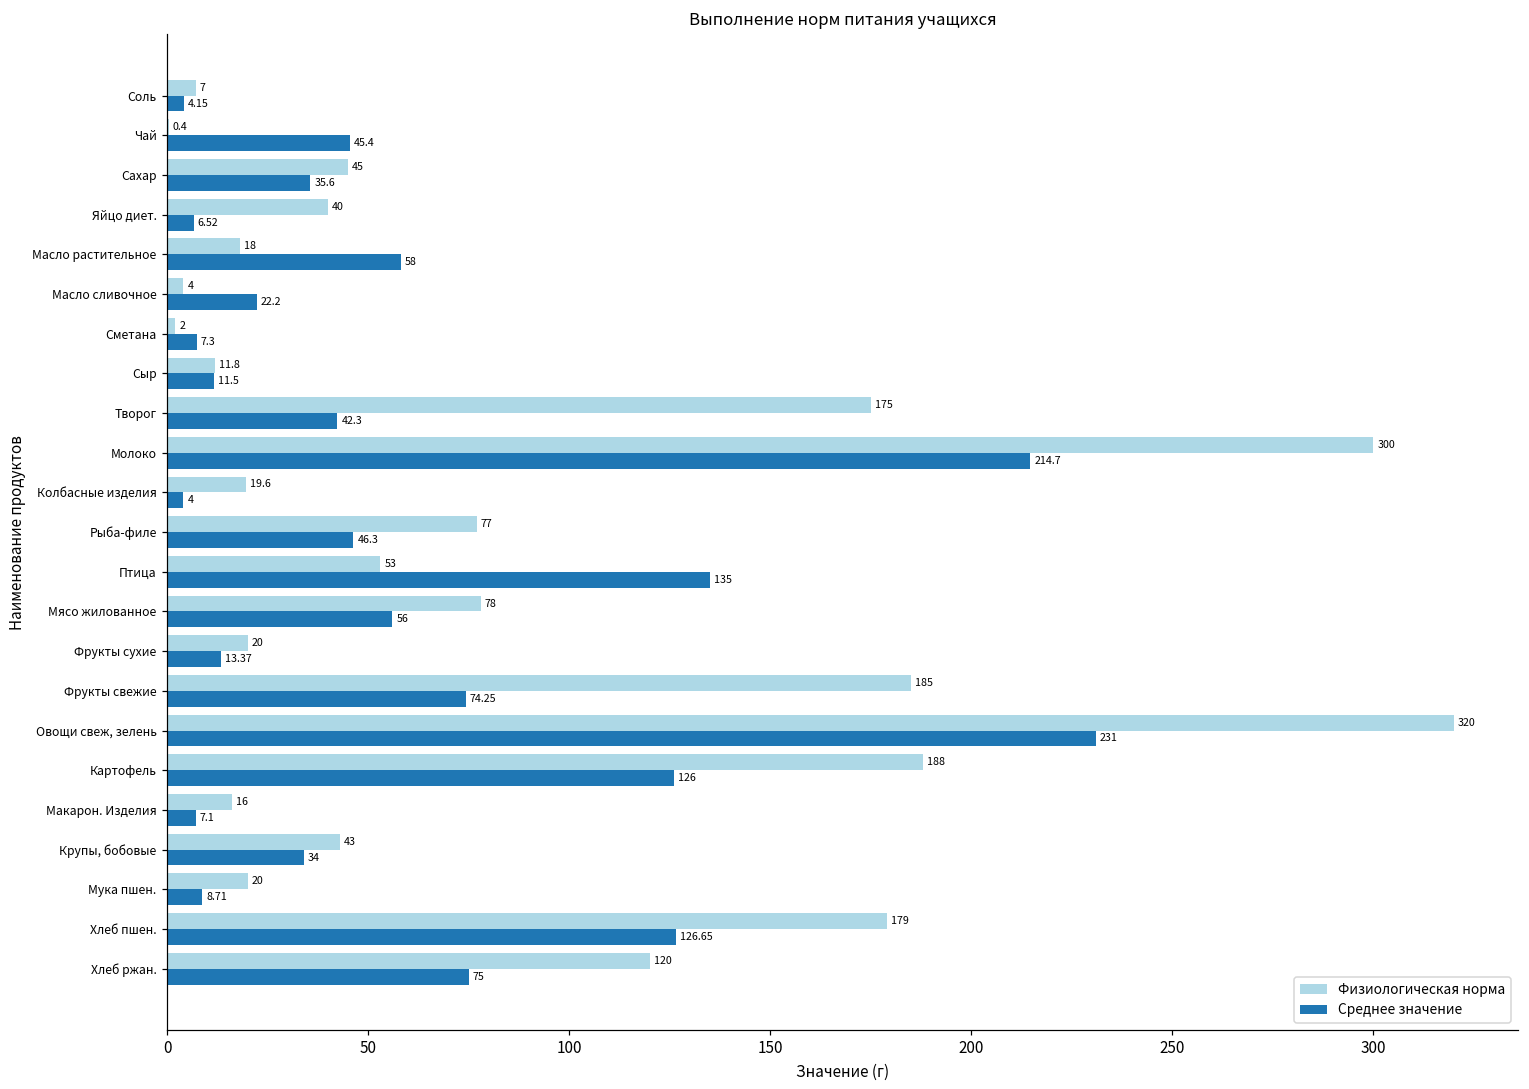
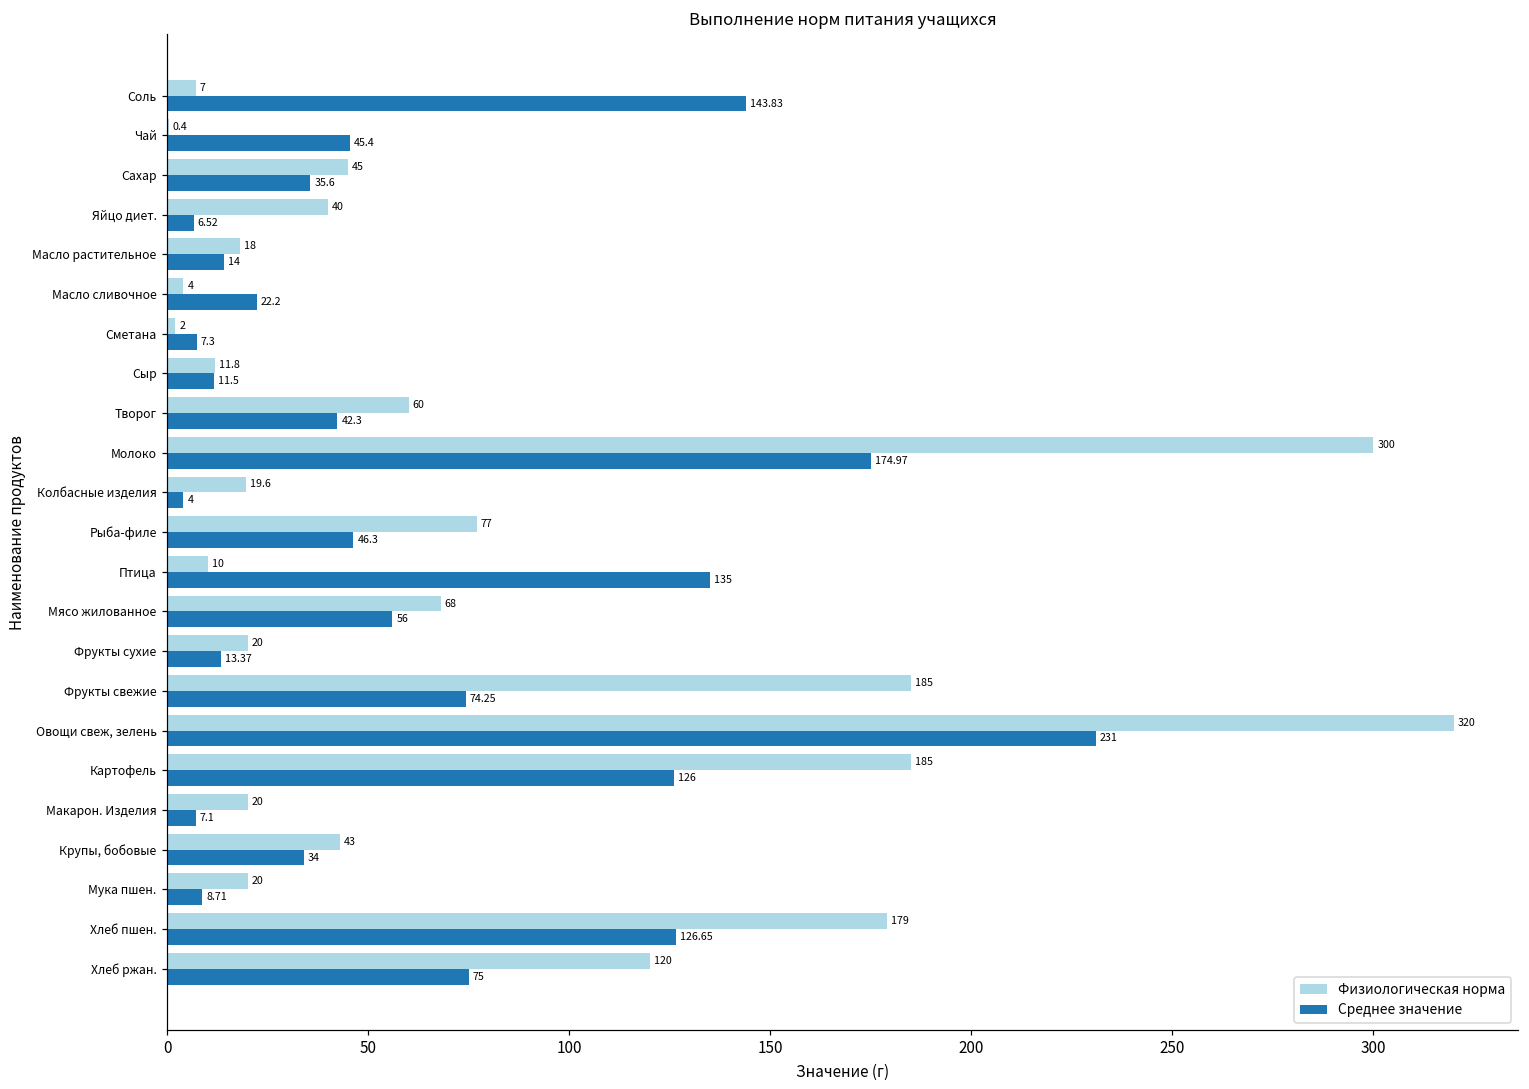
Среднее значение, Соль: 4.15 -> 143.83
Среднее значение, Масло растительное: 58 -> 14
Физиологическая норма, Творог: 175 -> 60
Среднее значение, Молоко: 214.7 -> 174.97
Физиологическая норма, Птица: 53 -> 10
Физиологическая норма, Мясо жилованное: 78 -> 68
Физиологическая норма, Картофель: 188 -> 185
Физиологическая норма, Макарон. Изделия: 16 -> 20
